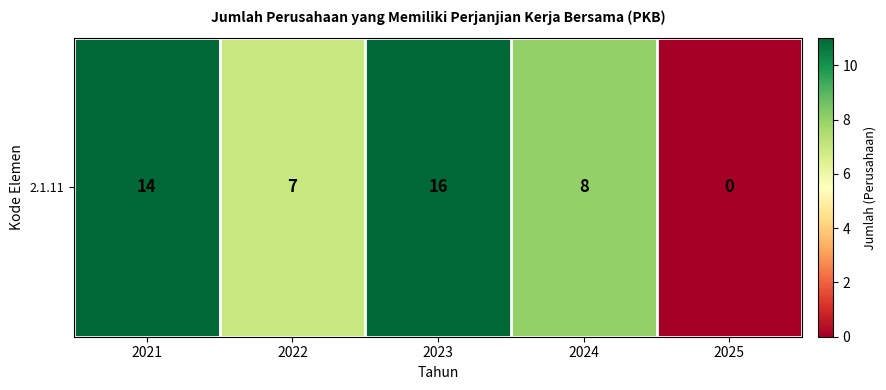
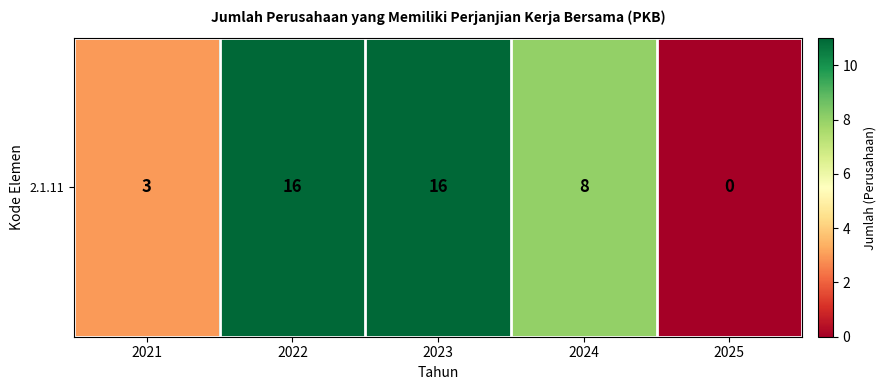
2.1.11, 2021: 14 -> 3
2.1.11, 2022: 7 -> 16
